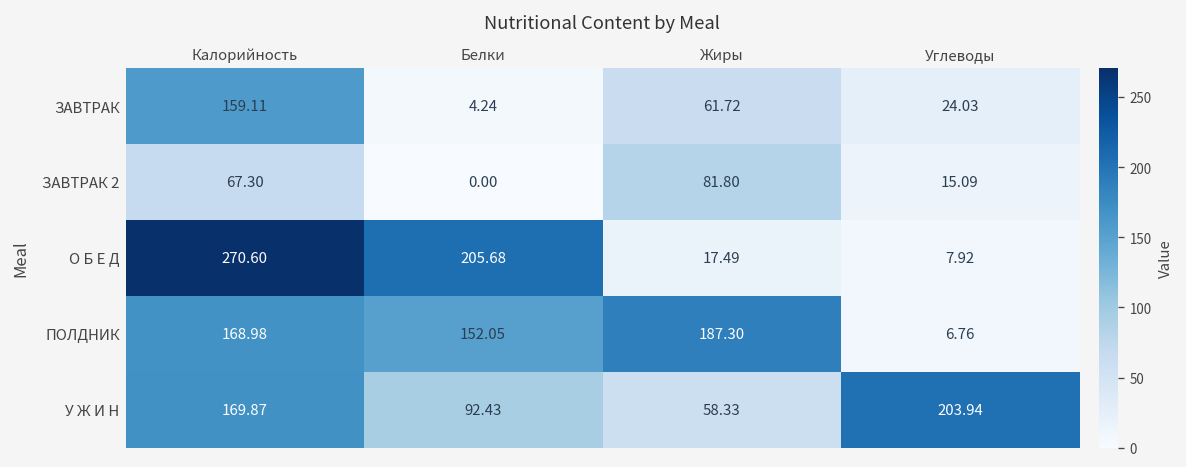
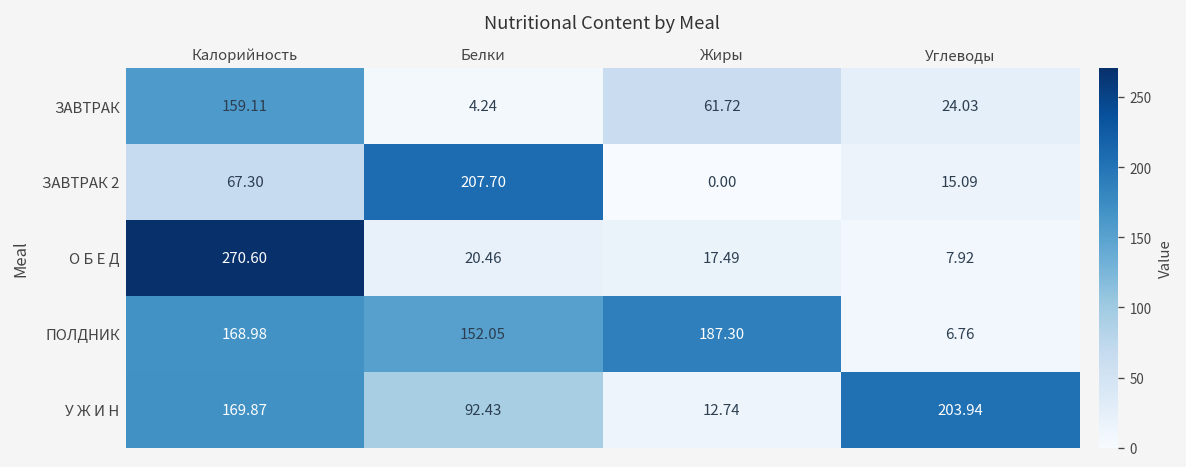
ЗАВТРАК 2, Белки: 0.00 -> 207.70
ЗАВТРАК 2, Жиры: 81.80 -> 0.00
О Б Е Д, Белки: 205.68 -> 20.46
У Ж И Н, Жиры: 58.33 -> 12.74
